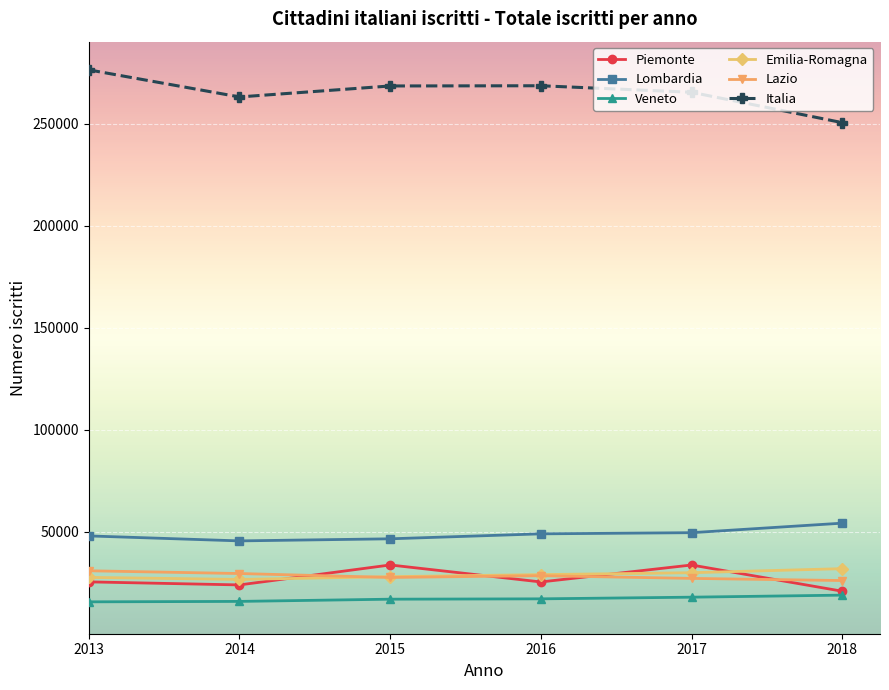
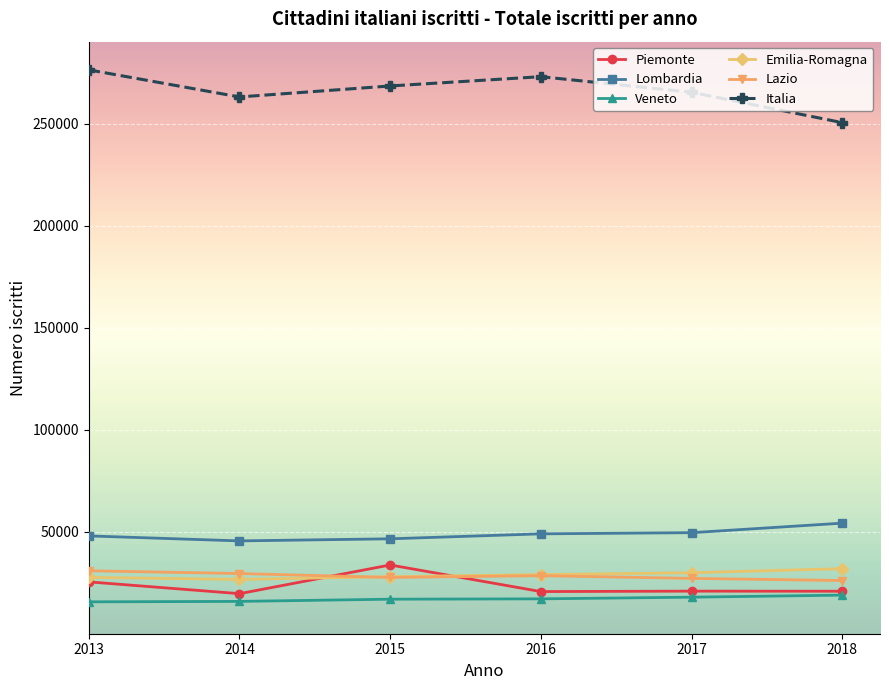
Piemonte, 2014: 24000 -> 20000
Piemonte, 2016: 25000 -> 21000
Italia, 2016: 269000 -> 273000
Piemonte, 2017: 34000 -> 21000
